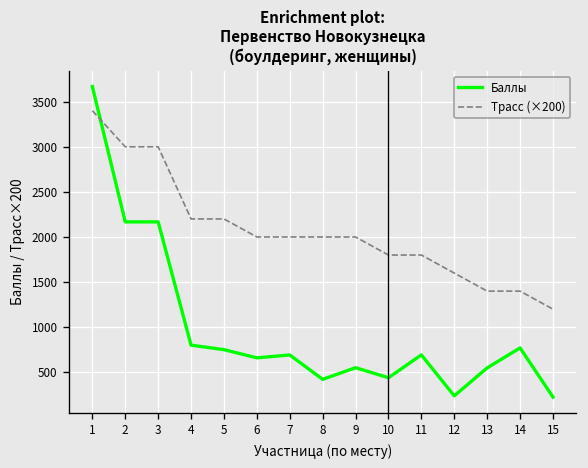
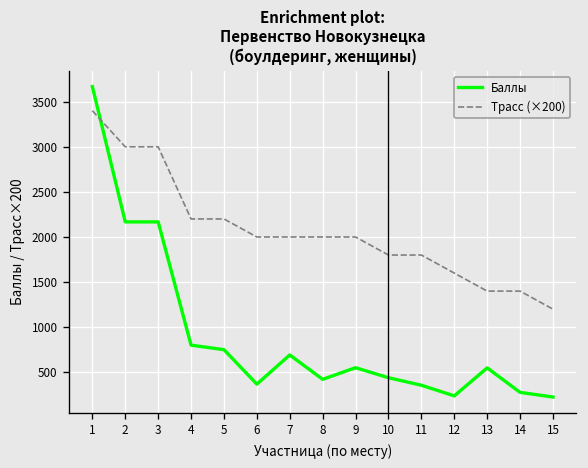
Баллы, 6: 700 -> 400
Баллы, 11: 700 -> 400
Баллы, 14: 800 -> 300
